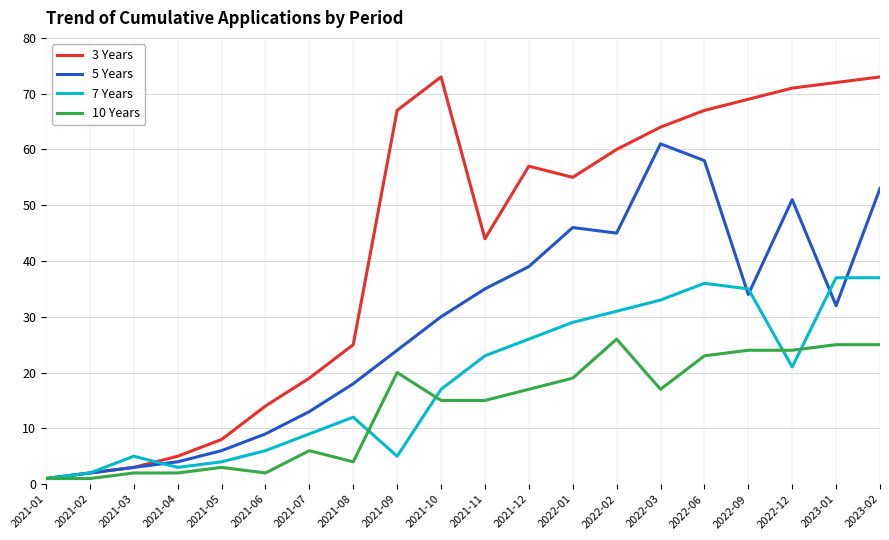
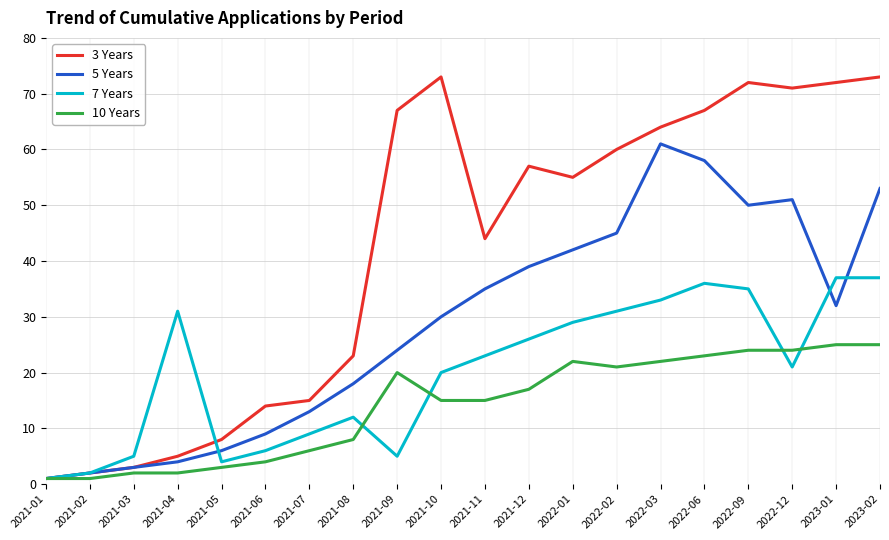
7 Years, 2021-04: 3 -> 31
10 Years, 2021-06: 2 -> 4
3 Years, 2021-07: 19 -> 15
3 Years, 2021-08: 25 -> 23
10 Years, 2021-08: 4 -> 8
7 Years, 2021-10: 17 -> 20
5 Years, 2022-01: 46 -> 42
10 Years, 2022-01: 19 -> 22
10 Years, 2022-02: 26 -> 21
10 Years, 2022-03: 17 -> 22
3 Years, 2022-09: 69 -> 72
5 Years, 2022-09: 34 -> 50
